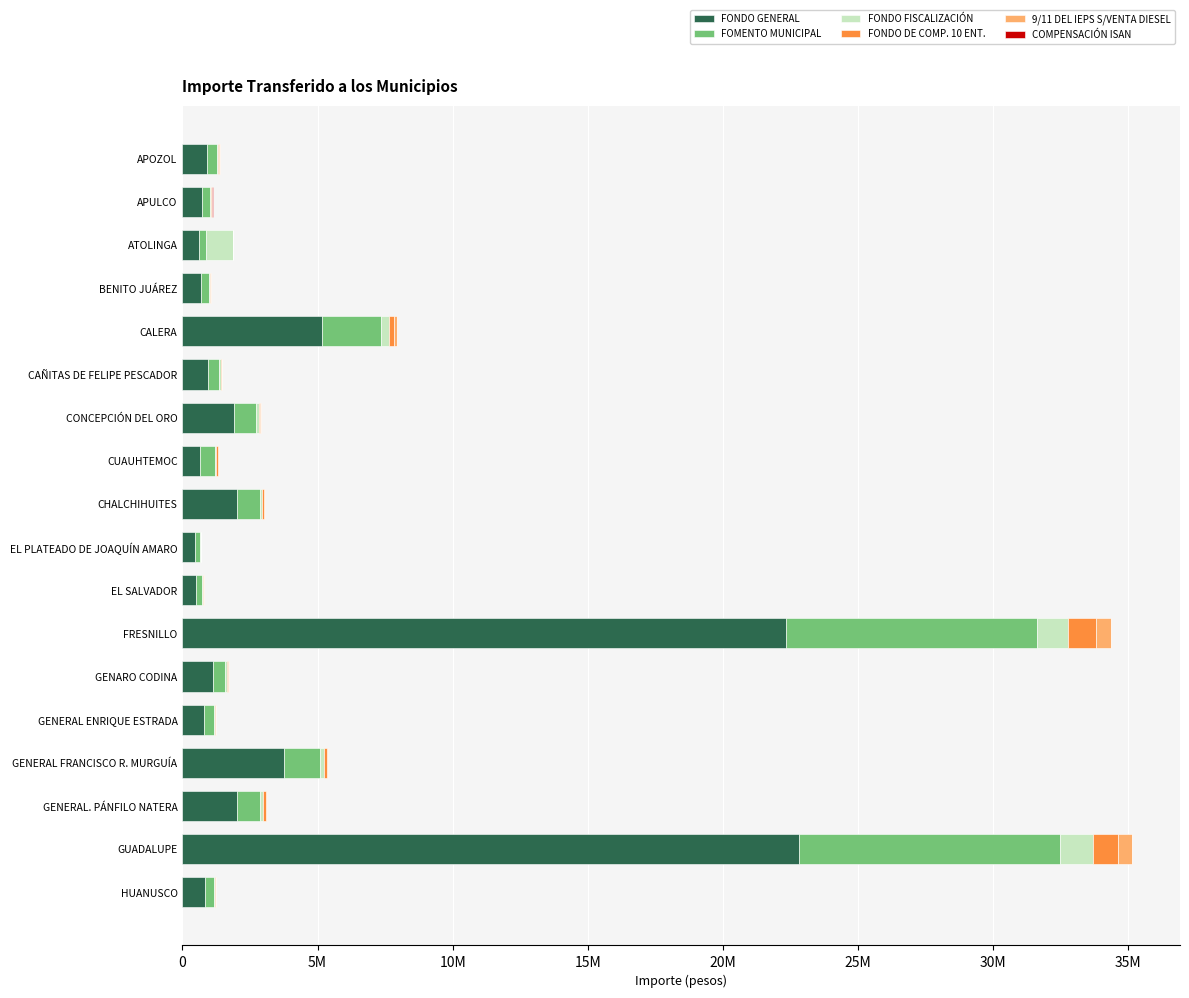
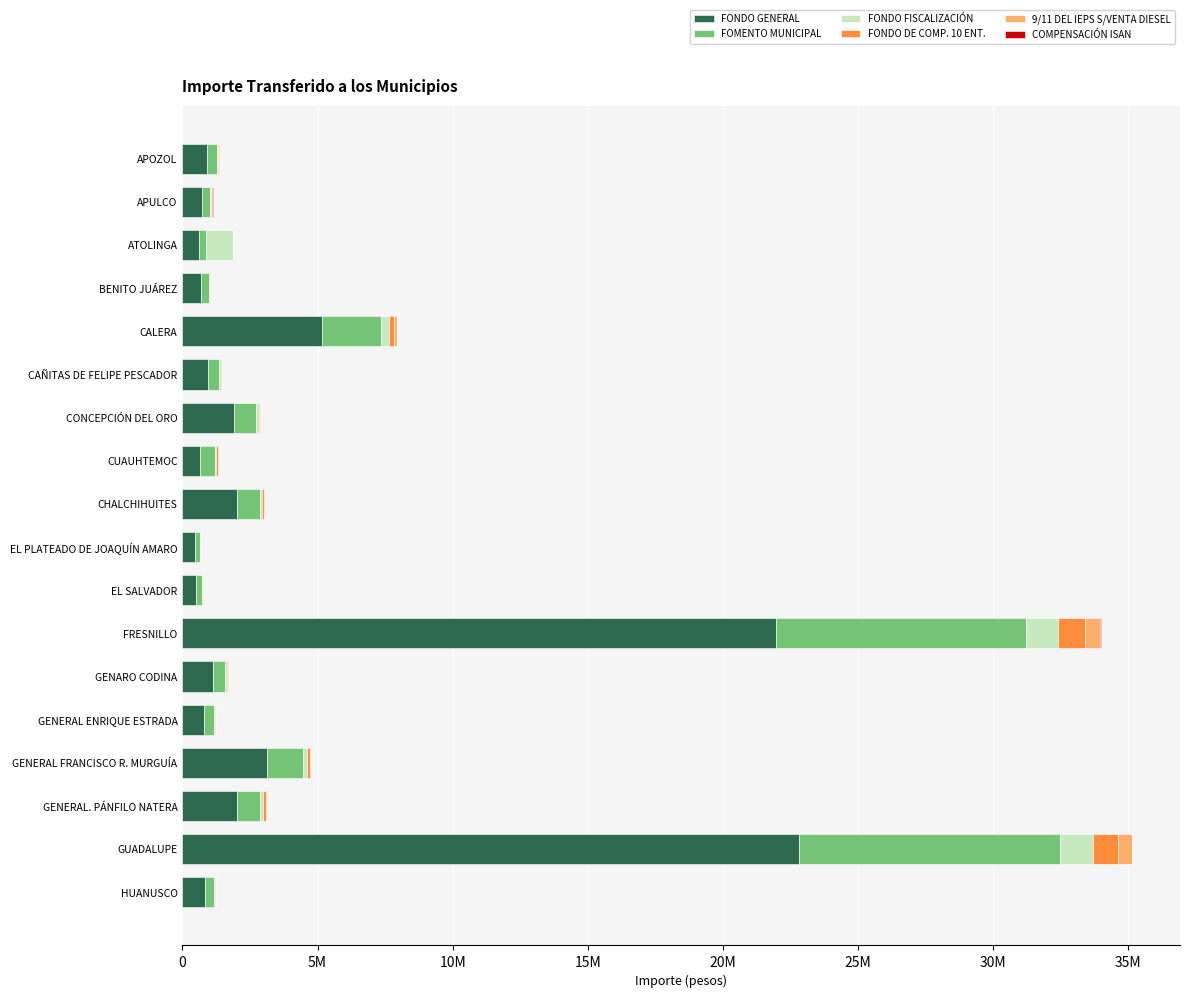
FONDO GENERAL, FRESNILLO: 22300000 -> 22000000
FONDO GENERAL, GENERAL FRANCISCO R. MURGUÍA: 3800000 -> 3100000
